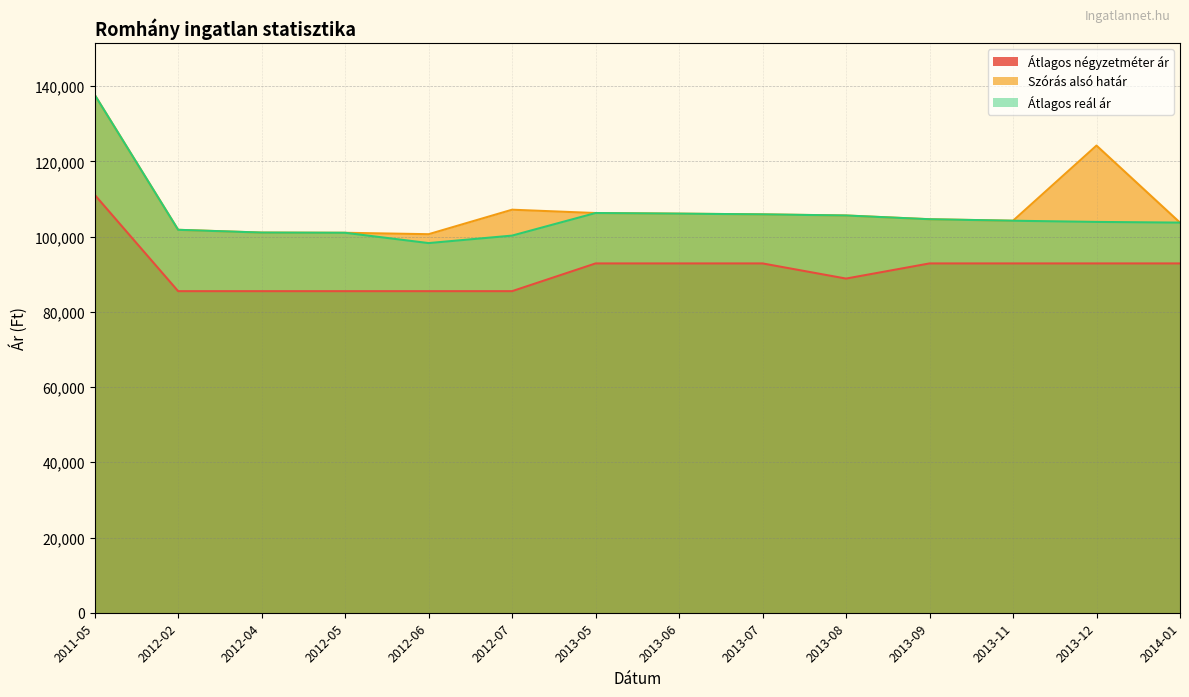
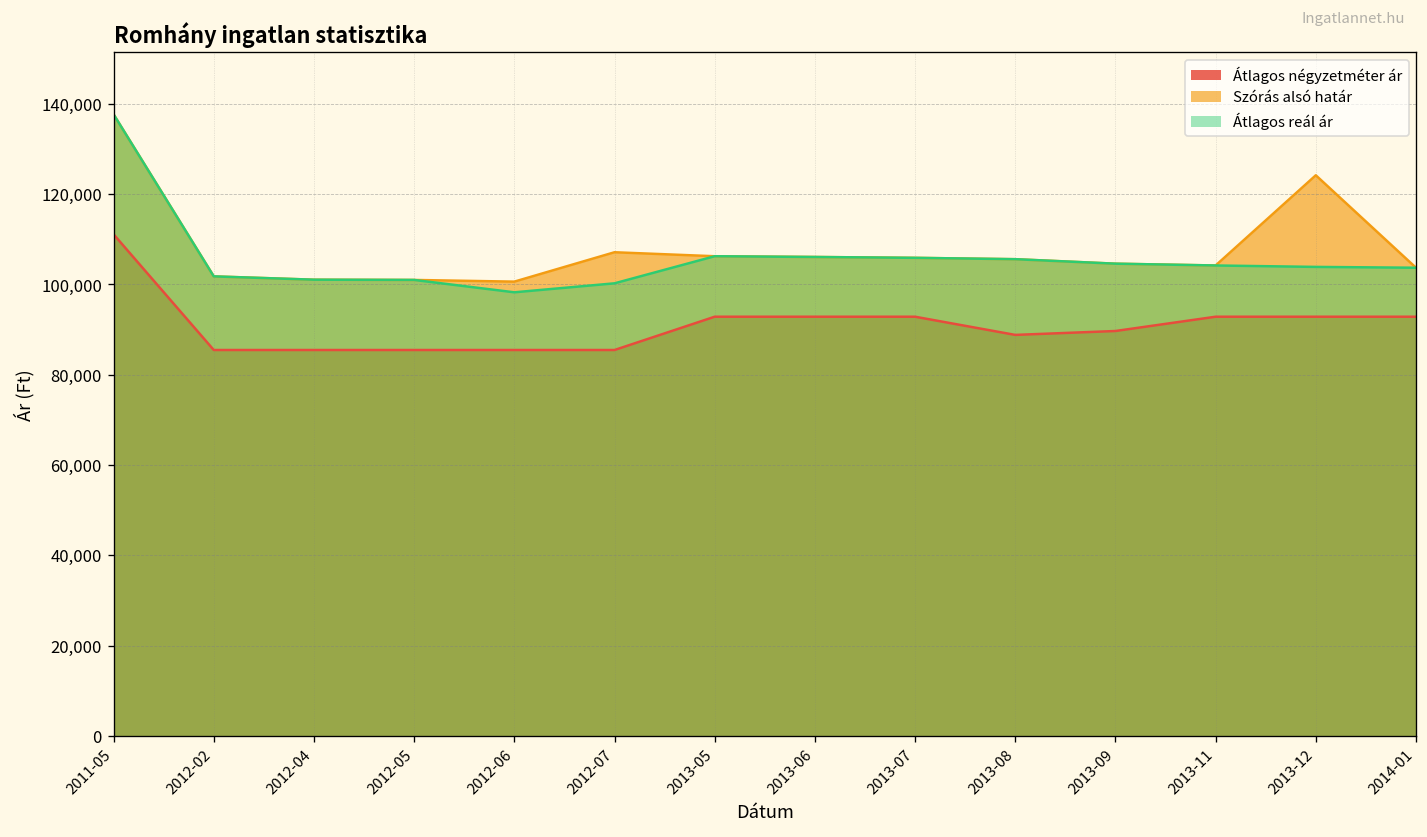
Átlagos négyzetméter ár, 2013-09: 93,000 -> 90,000
